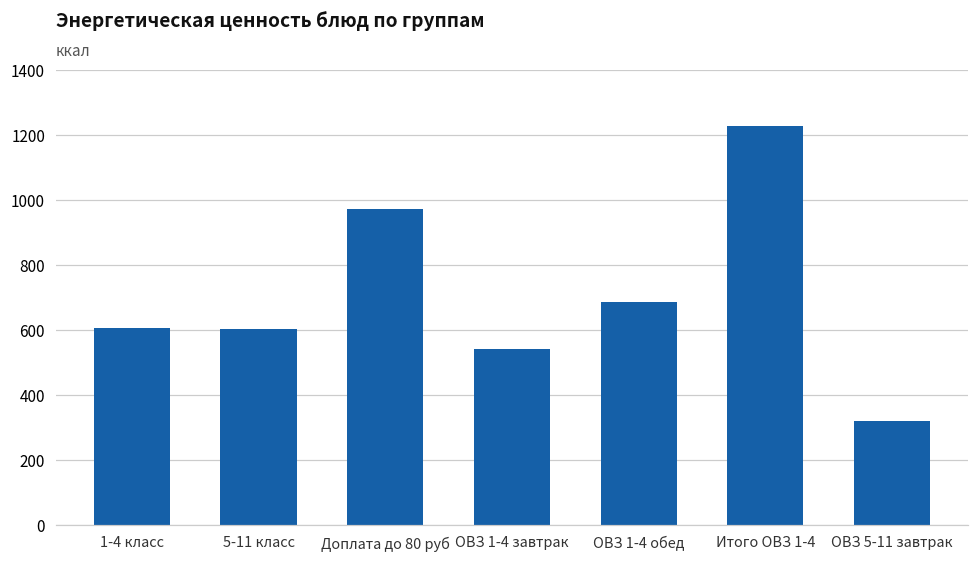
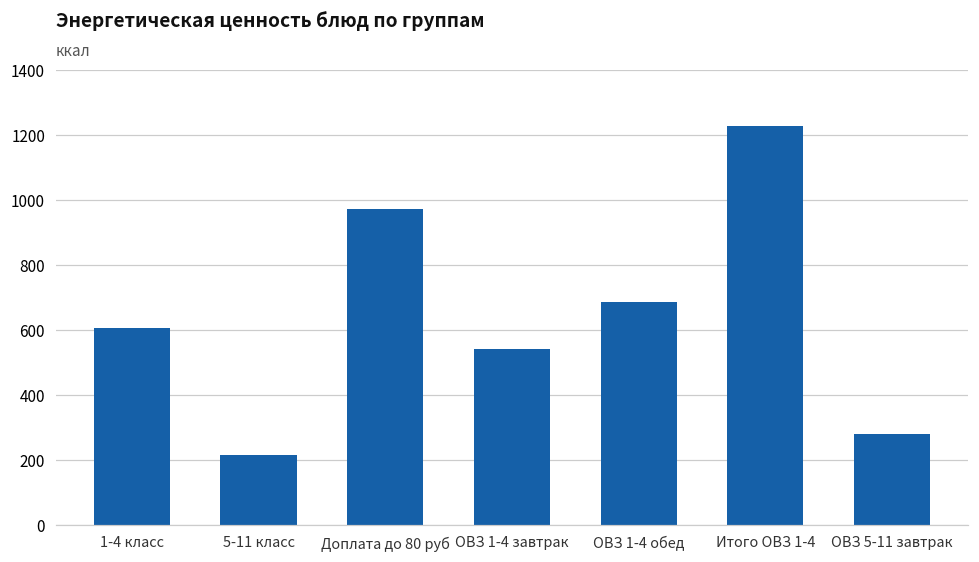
5-11 класс: 600 -> 220
ОВЗ 5-11 завтрак: 320 -> 280
